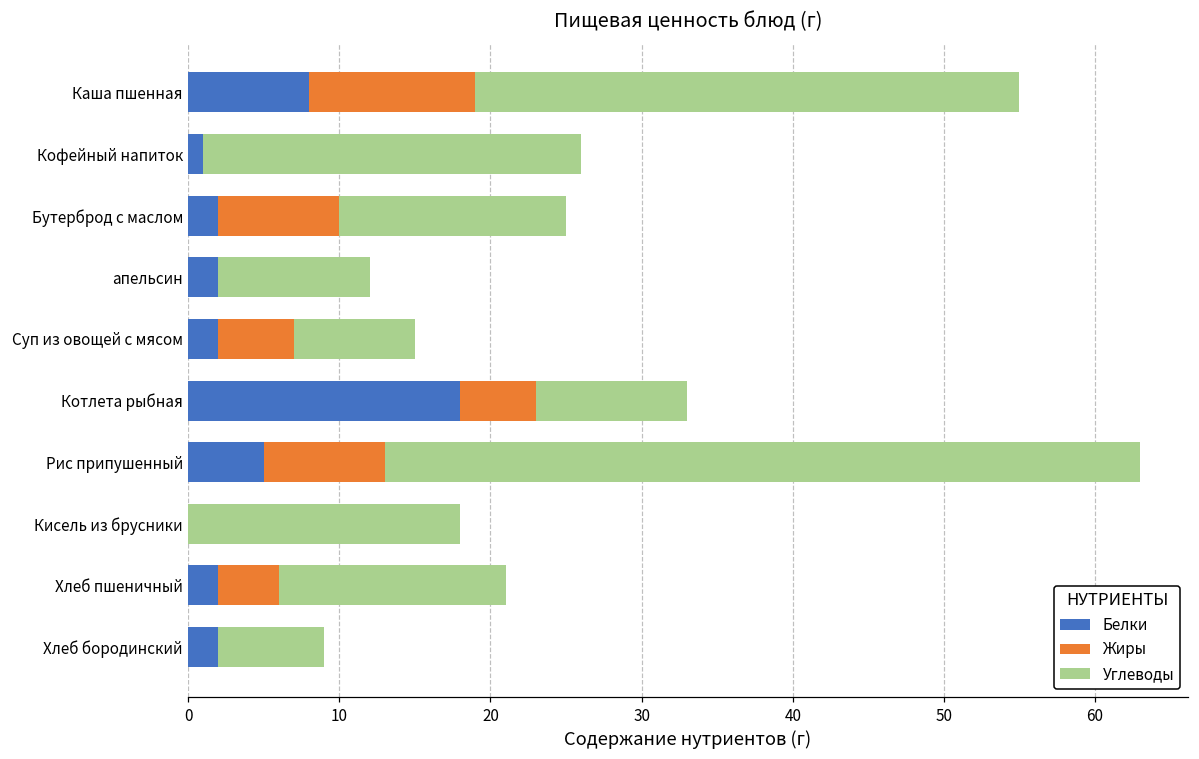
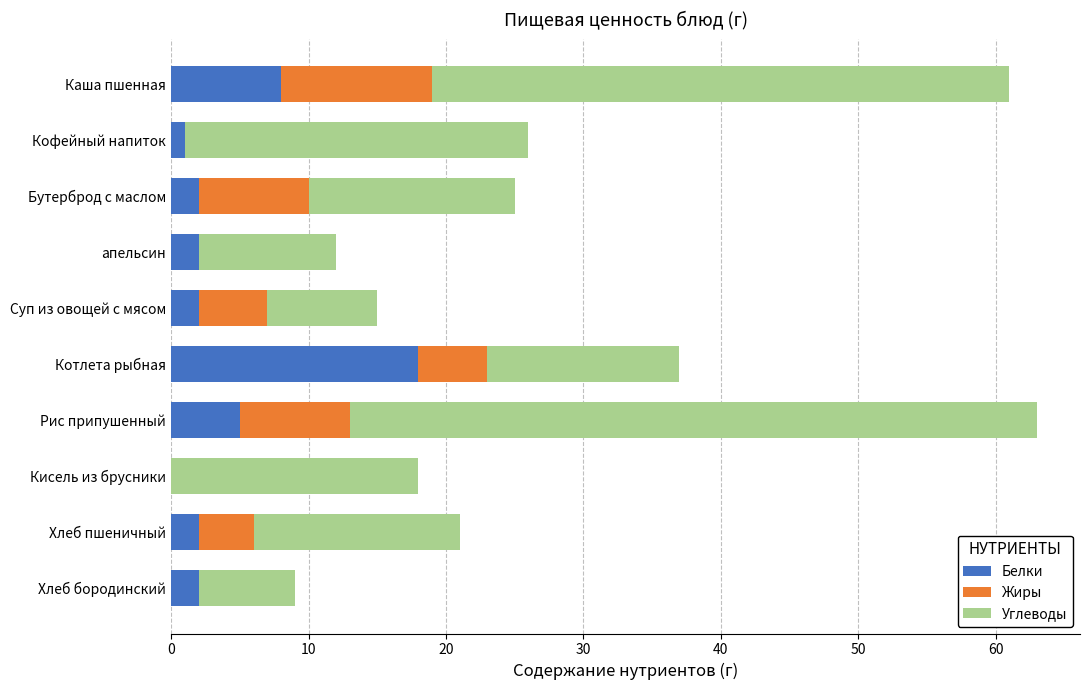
Углеводы, Каша пшенная: 36 -> 42
Углеводы, Котлета рыбная: 10 -> 14
